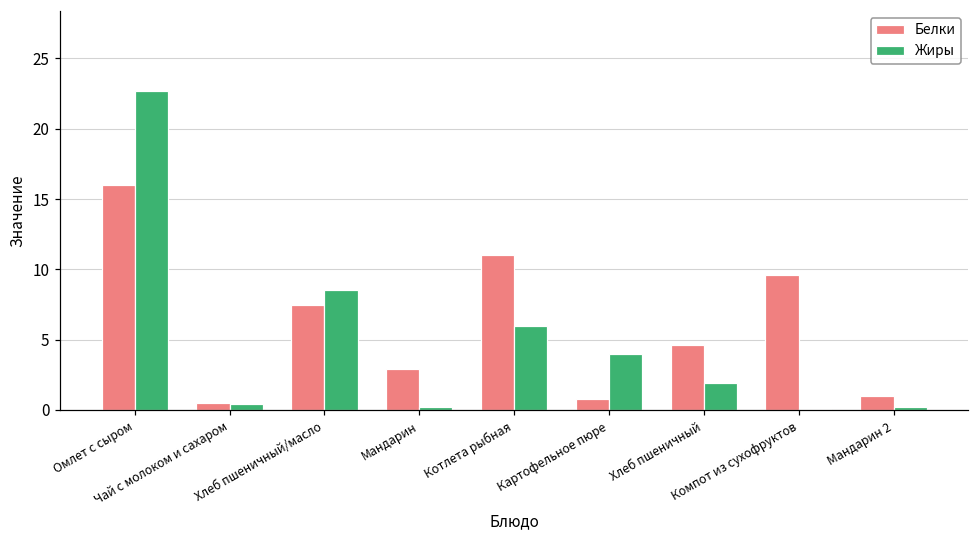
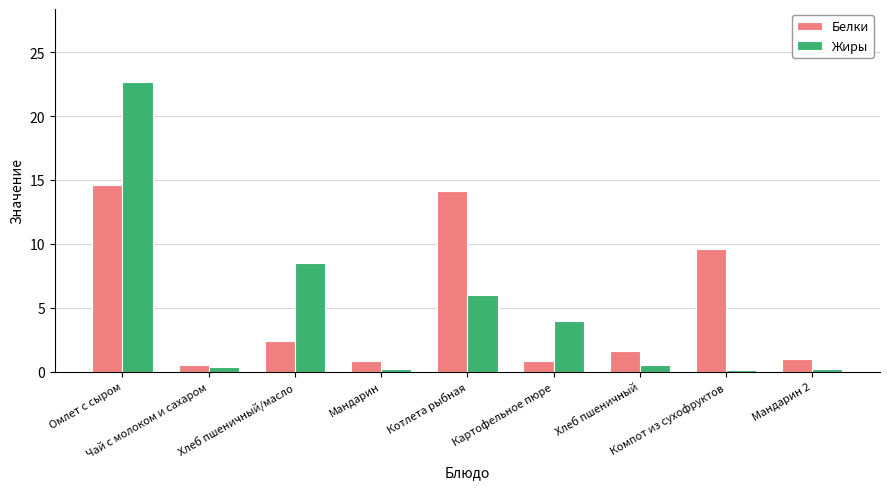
Белки, Омлет с сыром: 16.0 -> 14.6
Белки, Хлеб пшеничный/масло: 7.5 -> 2.4
Белки, Мандарин: 2.9 -> 0.8
Белки, Котлета рыбная: 11.0 -> 14.1
Белки, Хлеб пшеничный: 4.6 -> 1.6
Жиры, Хлеб пшеничный: 1.9 -> 0.5
